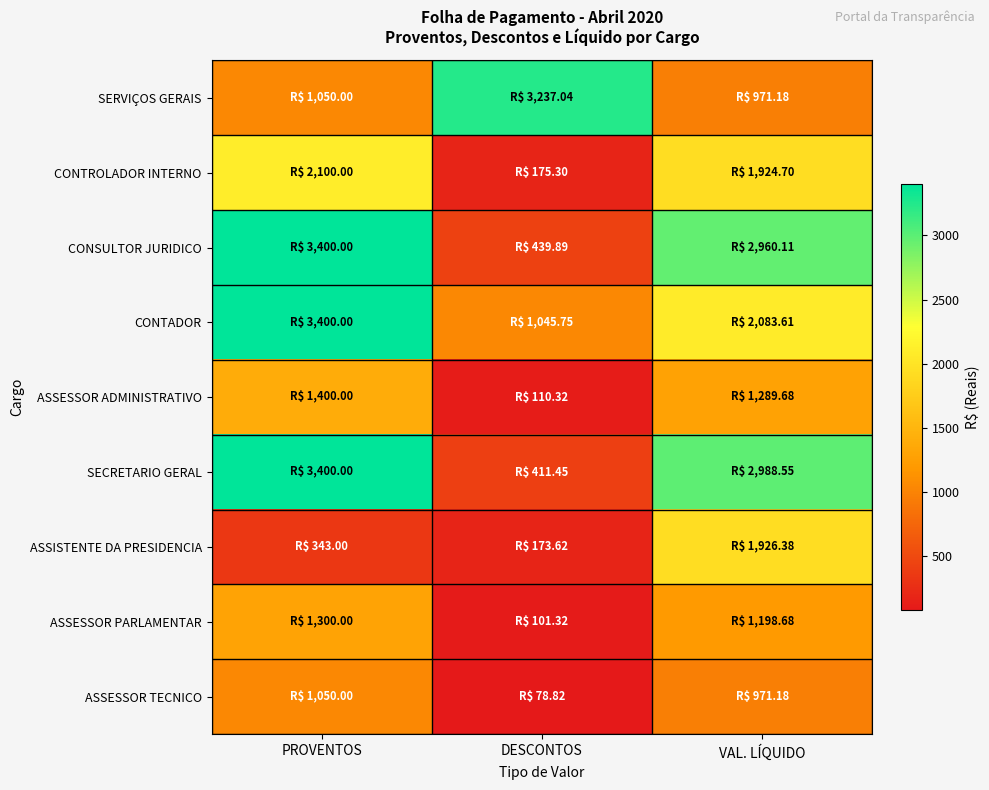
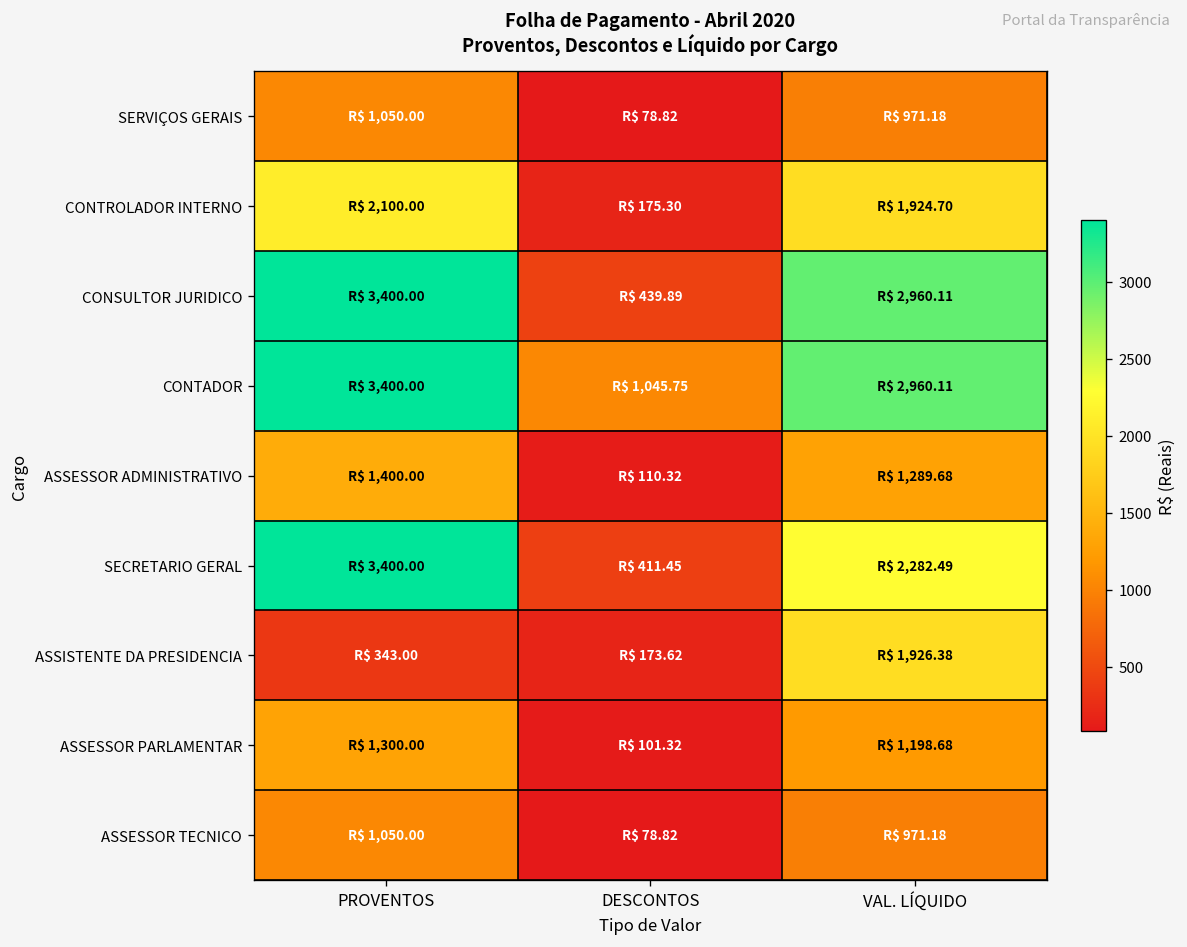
SERVIÇOS GERAIS, DESCONTOS: 3,237.04 -> 78.82
CONTADOR, VAL. LÍQUIDO: 2,083.61 -> 2,960.11
SECRETARIO GERAL, VAL. LÍQUIDO: 2,988.55 -> 2,282.49
